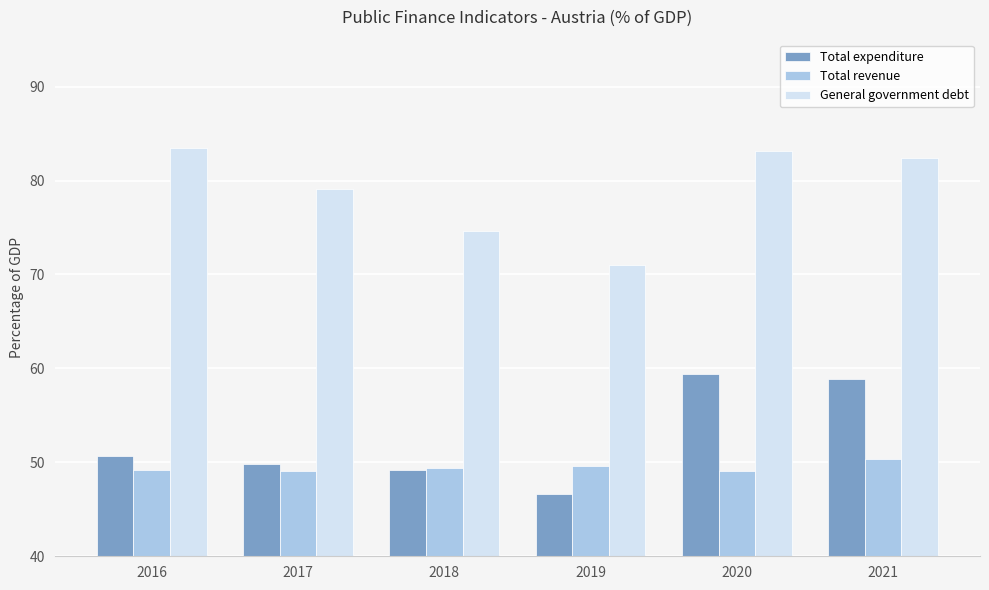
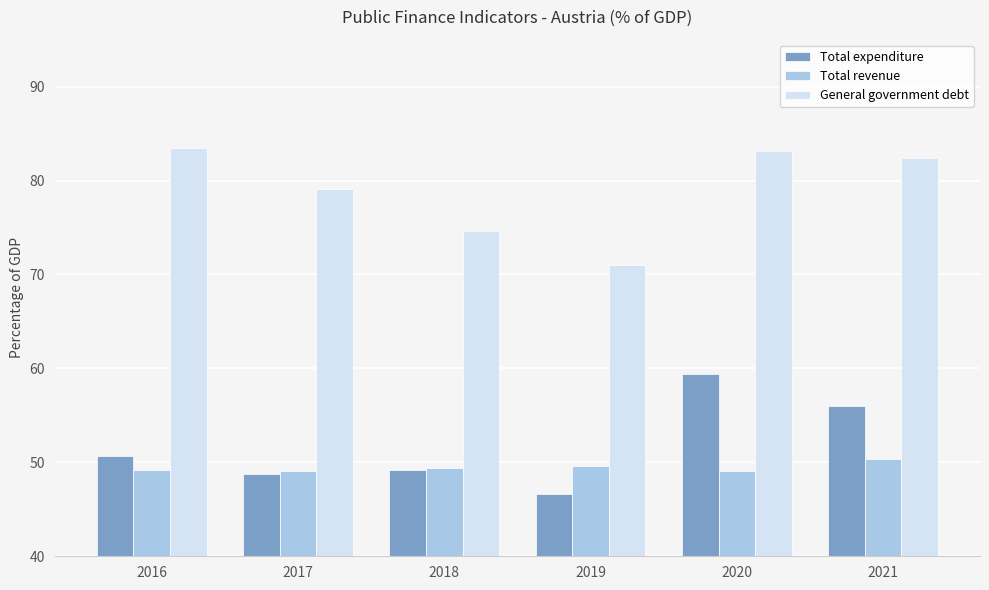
Total expenditure, 2017: 50 -> 49
Total expenditure, 2021: 59 -> 56
